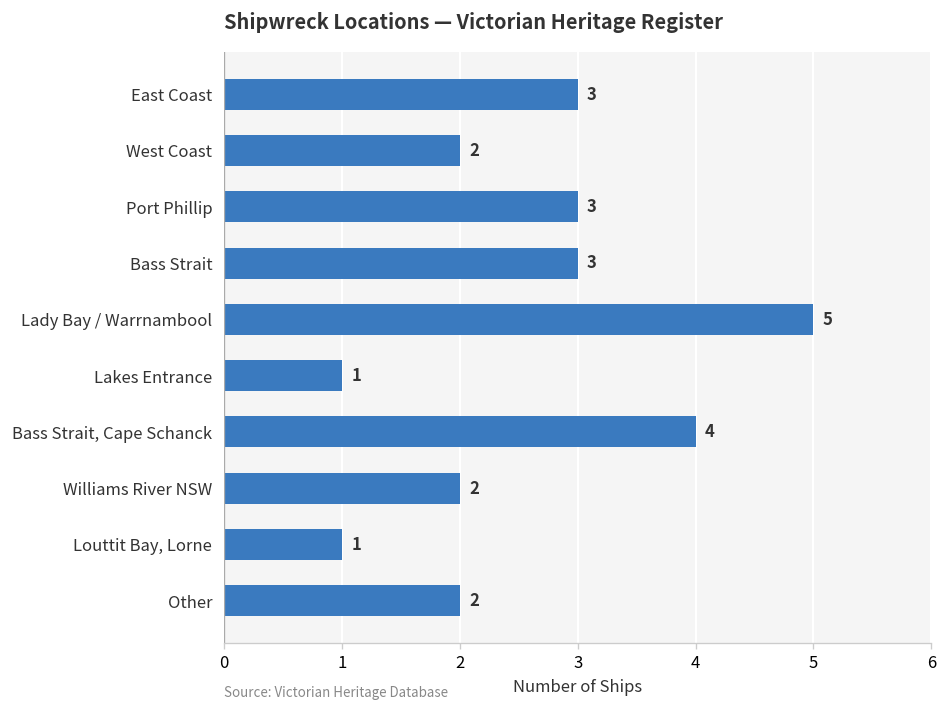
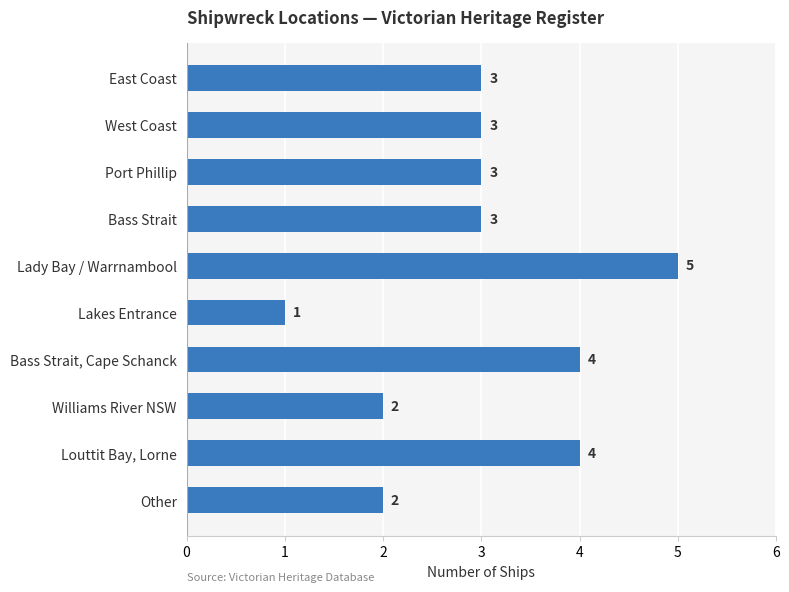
West Coast: 2 -> 3
Louttit Bay, Lorne: 1 -> 4
